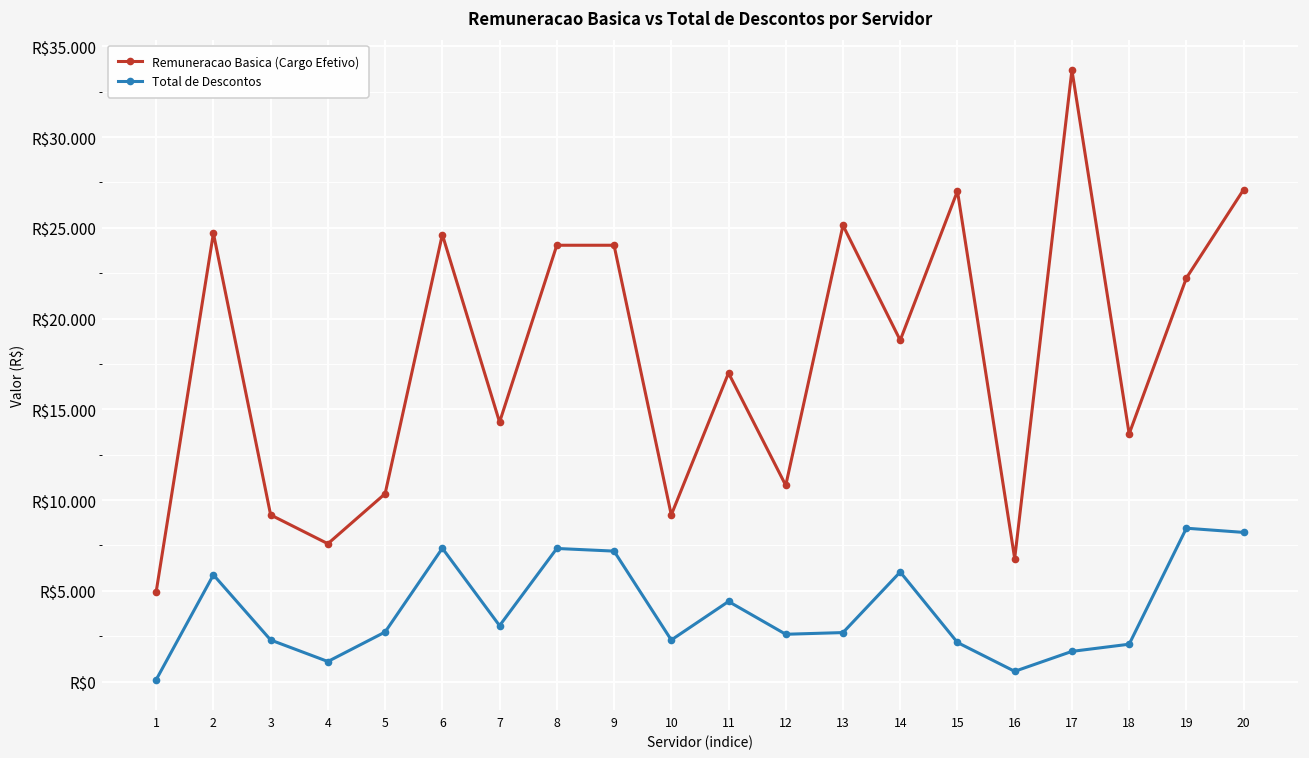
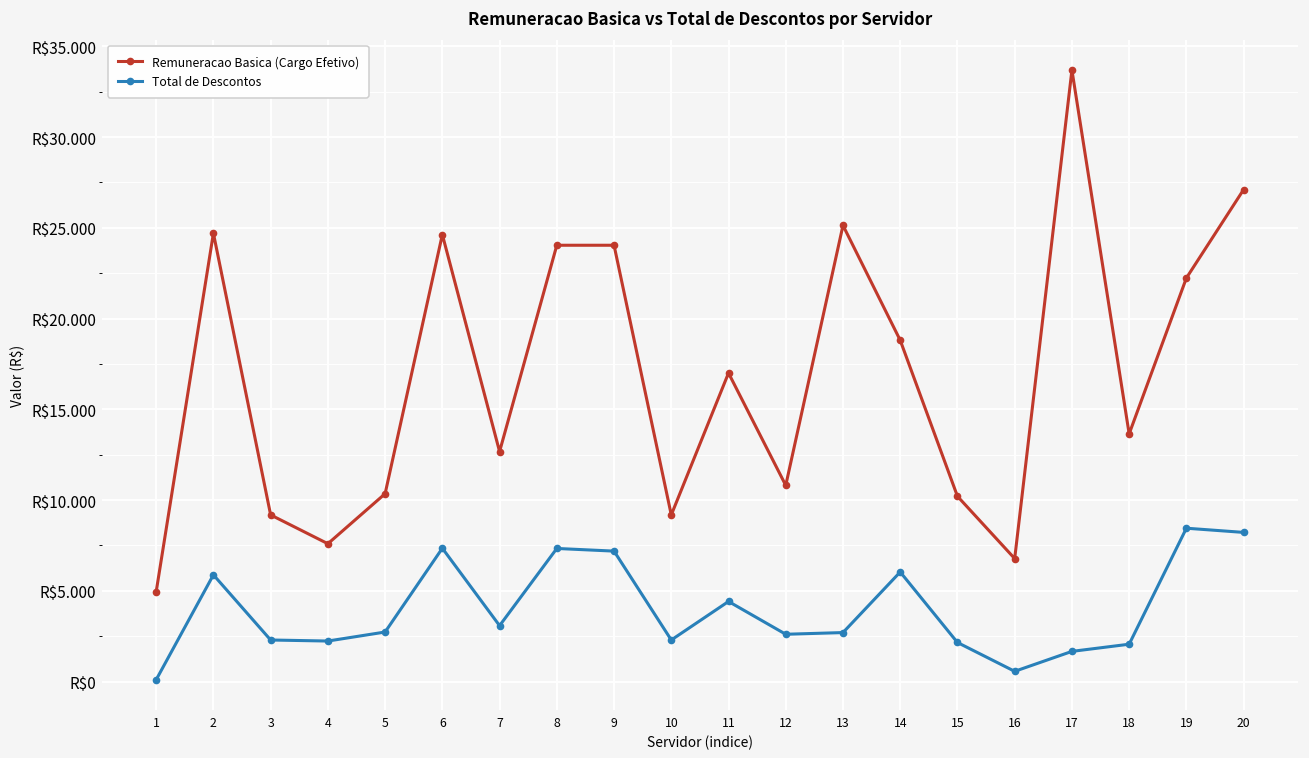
Total de Descontos, 4: R$1.1 -> R$2.2
Remuneracao Basica (Cargo Efetivo), 7: R$14.3 -> R$12.7
Remuneracao Basica (Cargo Efetivo), 15: R$27.0 -> R$10.2
